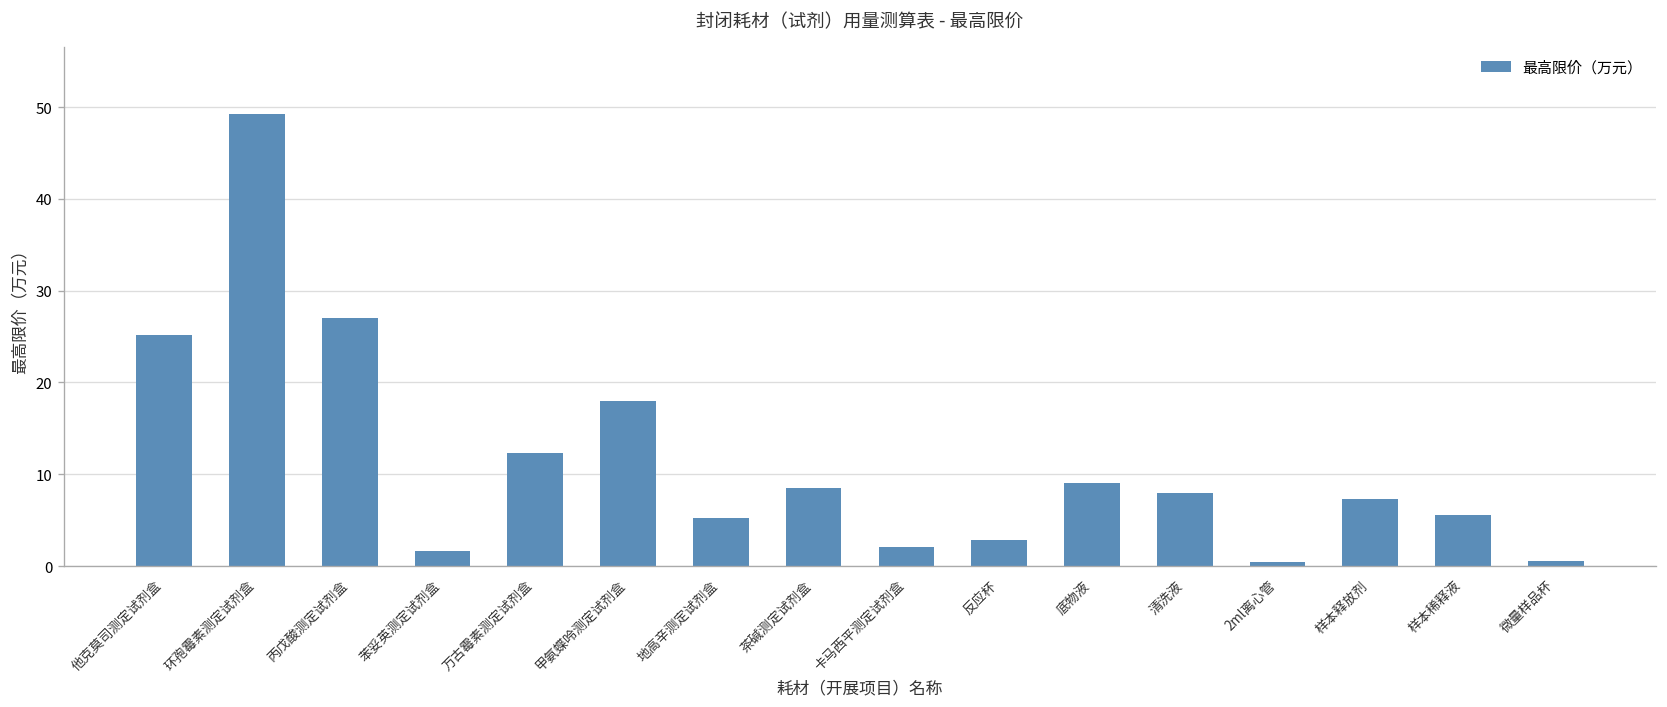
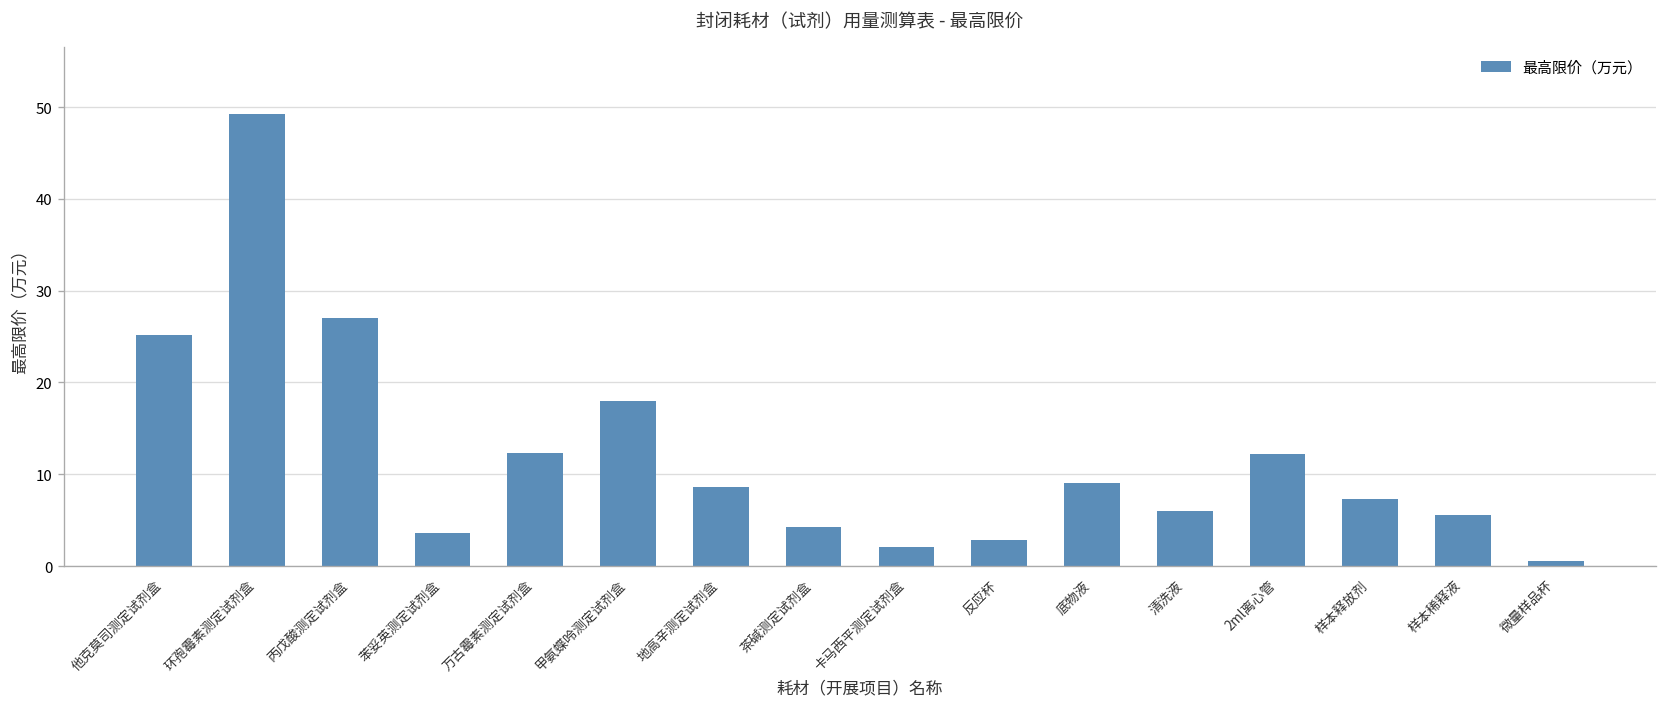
苯妥英测定试剂盒: 2 -> 4
地高辛测定试剂盒: 5 -> 9
茶碱测定试剂盒: 9 -> 4
清洗液: 8 -> 6
2ml离心管: 0 -> 12
